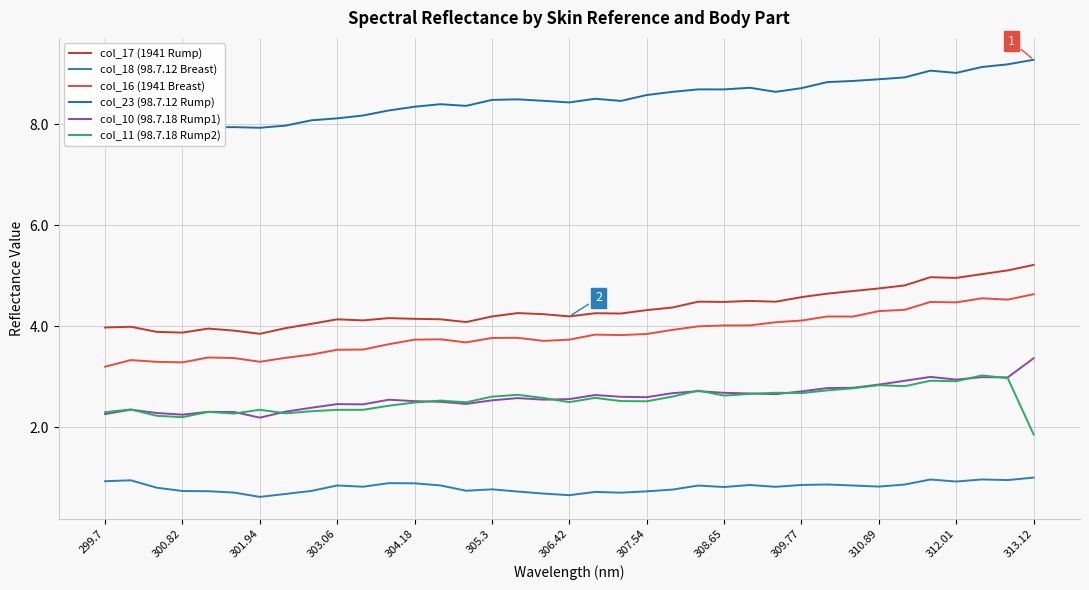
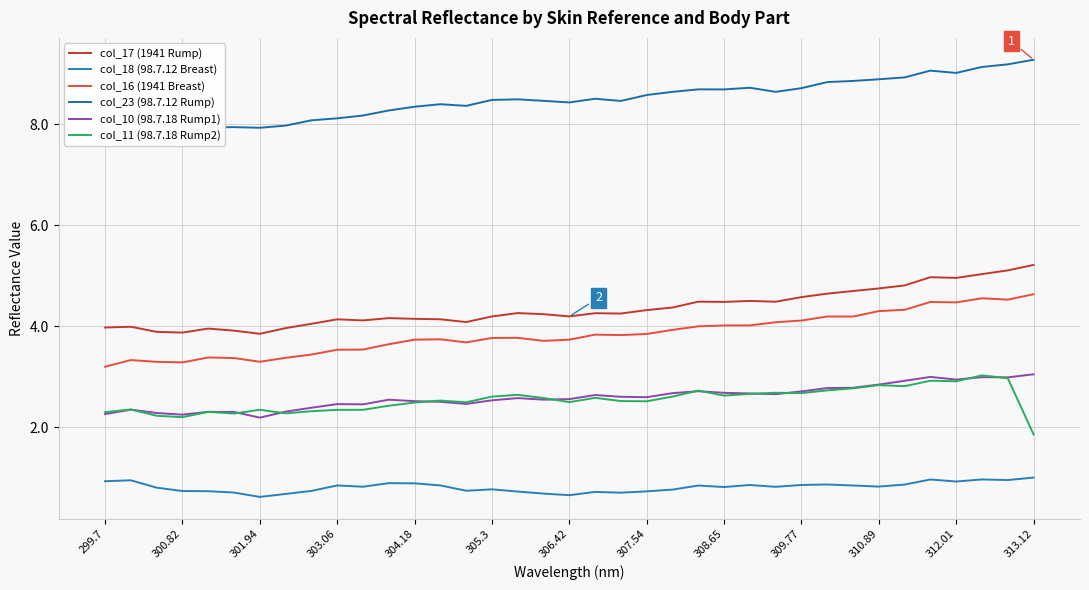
col_10 (98.7.18 Rump1), 313.12: 3.4 -> 3.0
